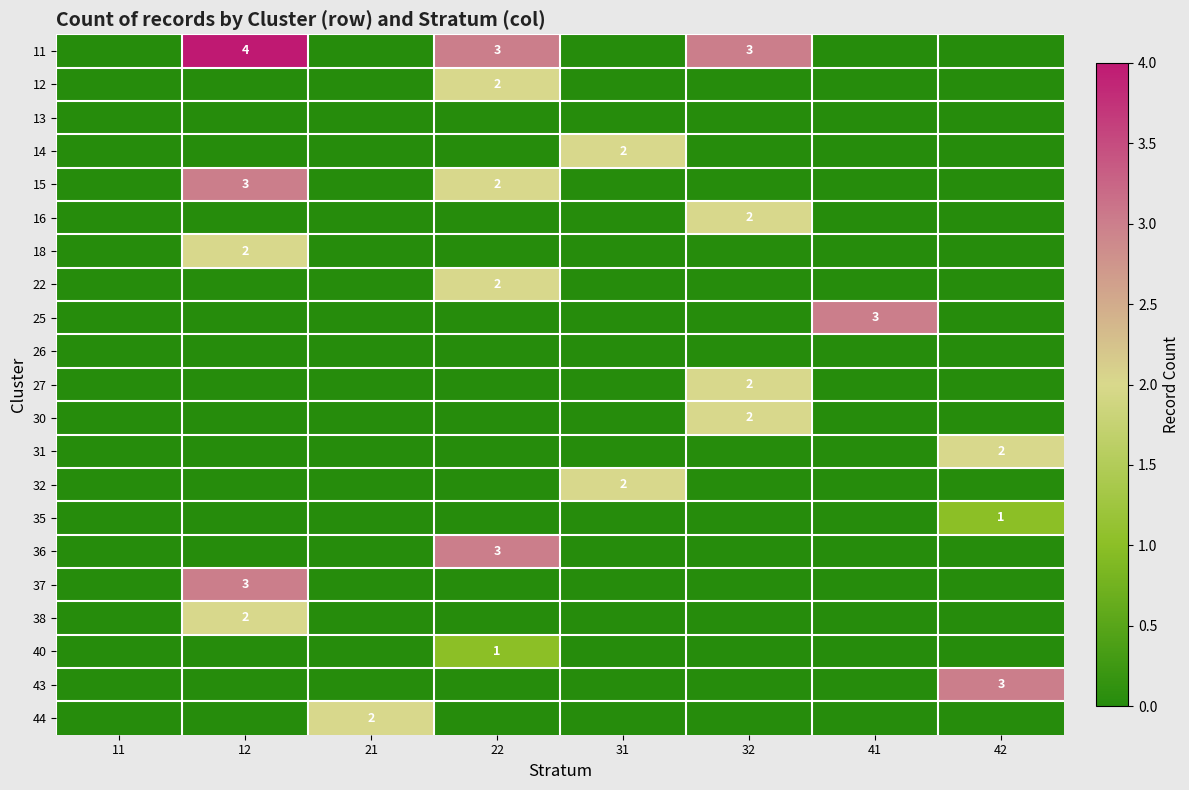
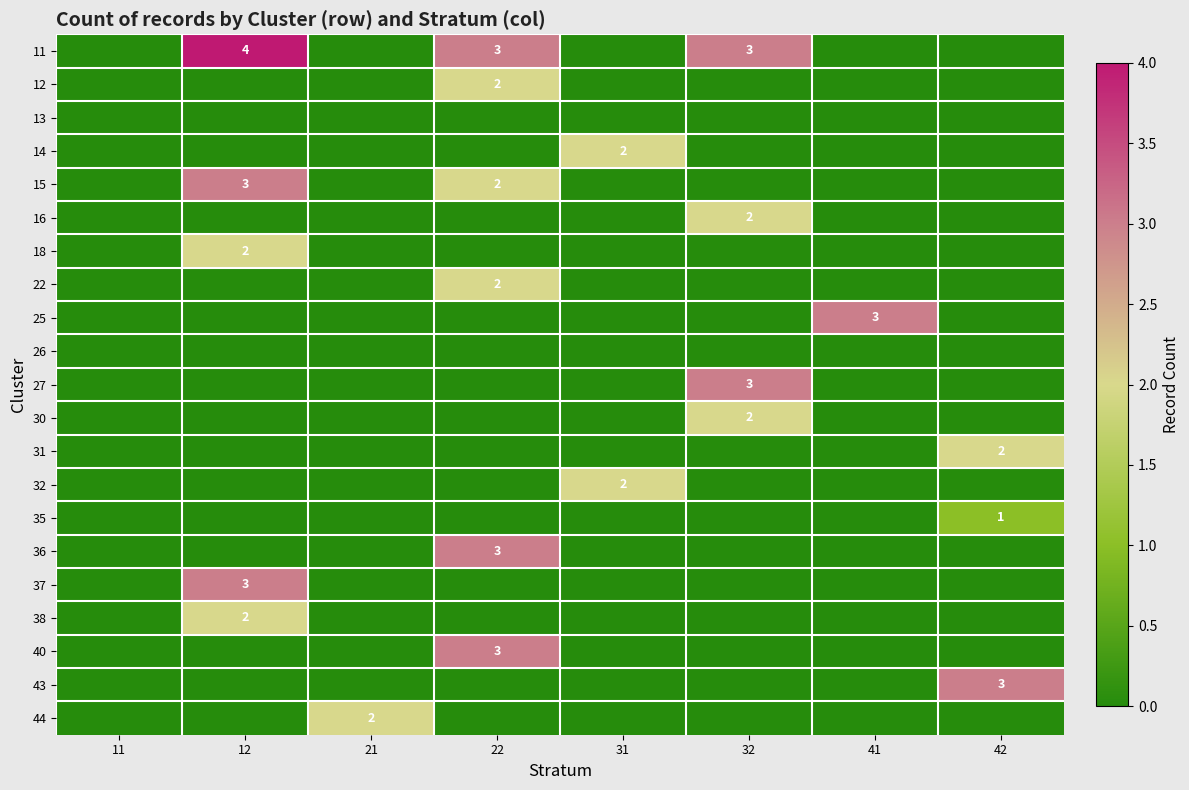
27, 32: 2 -> 3
40, 22: 1 -> 3
